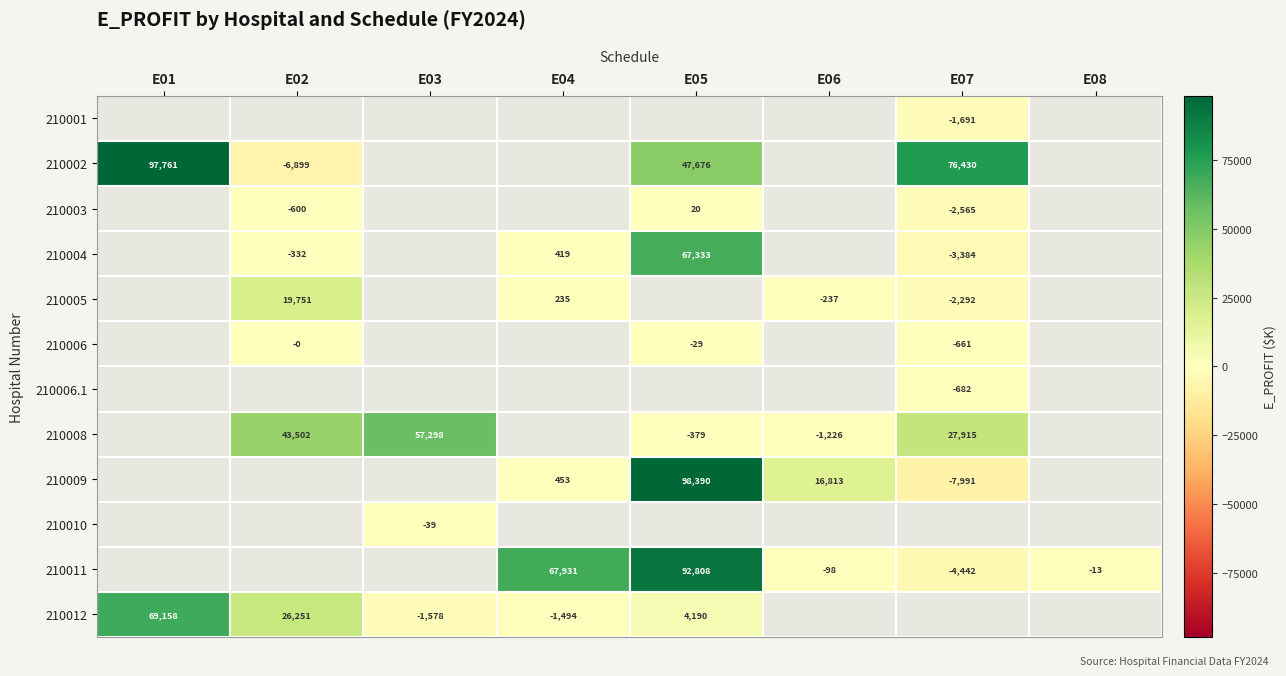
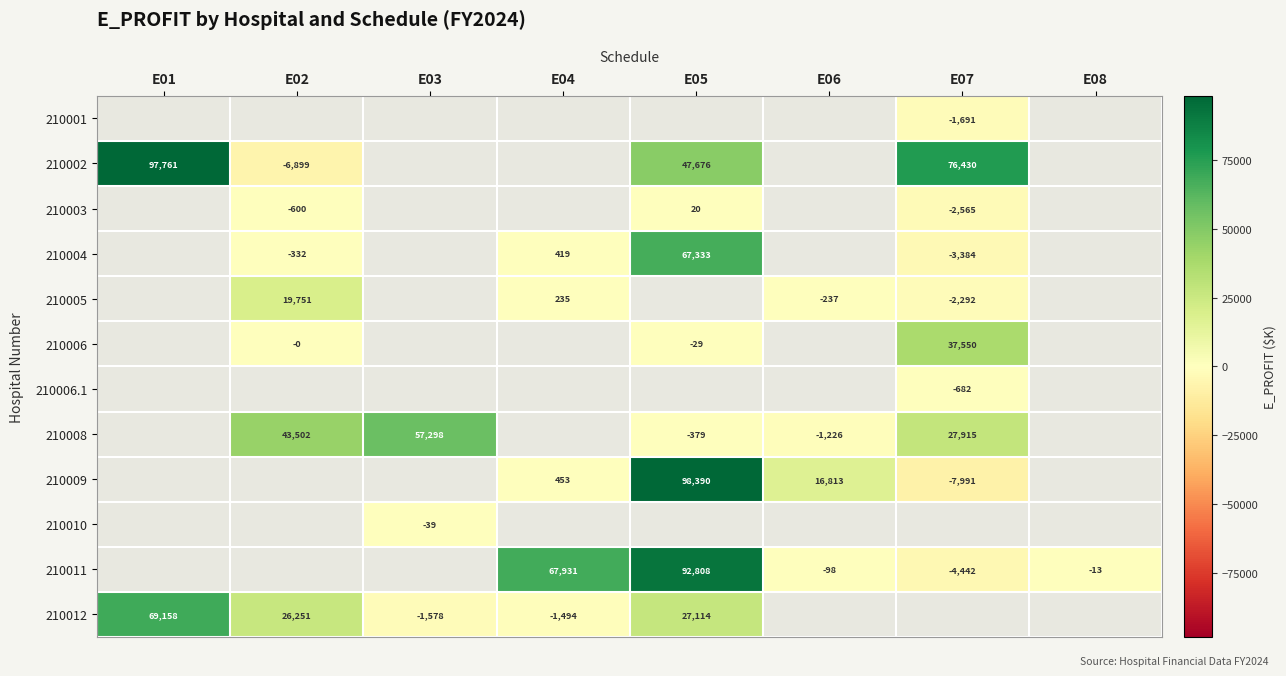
210006, E07: -661 -> 37,550
210012, E05: 4,190 -> 27,114
